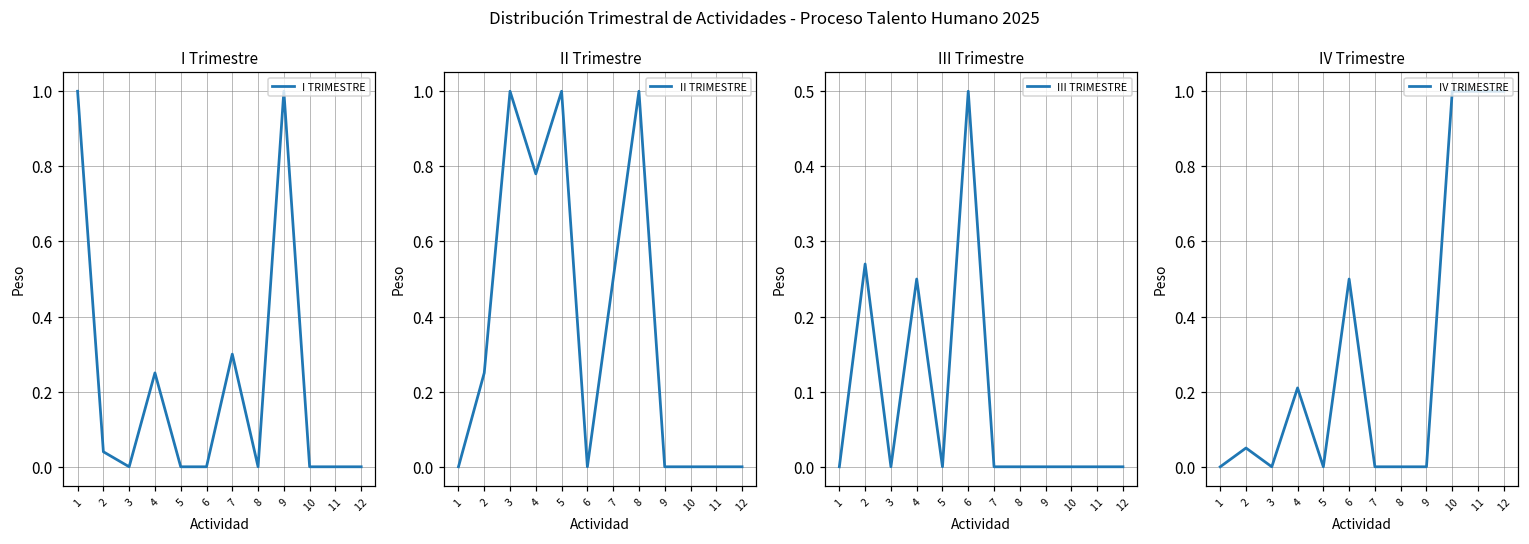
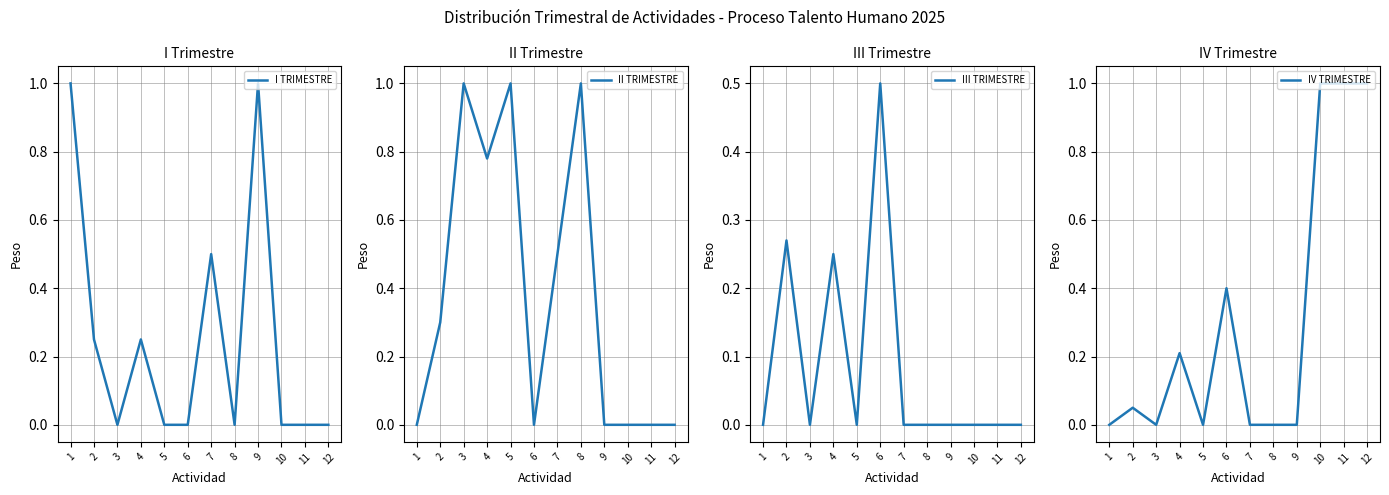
I Trimestre, 2: 0.04 -> 0.25
I Trimestre, 7: 0.3 -> 0.5
II Trimestre, 2: 0.25 -> 0.30
IV Trimestre, 6: 0.5 -> 0.4
